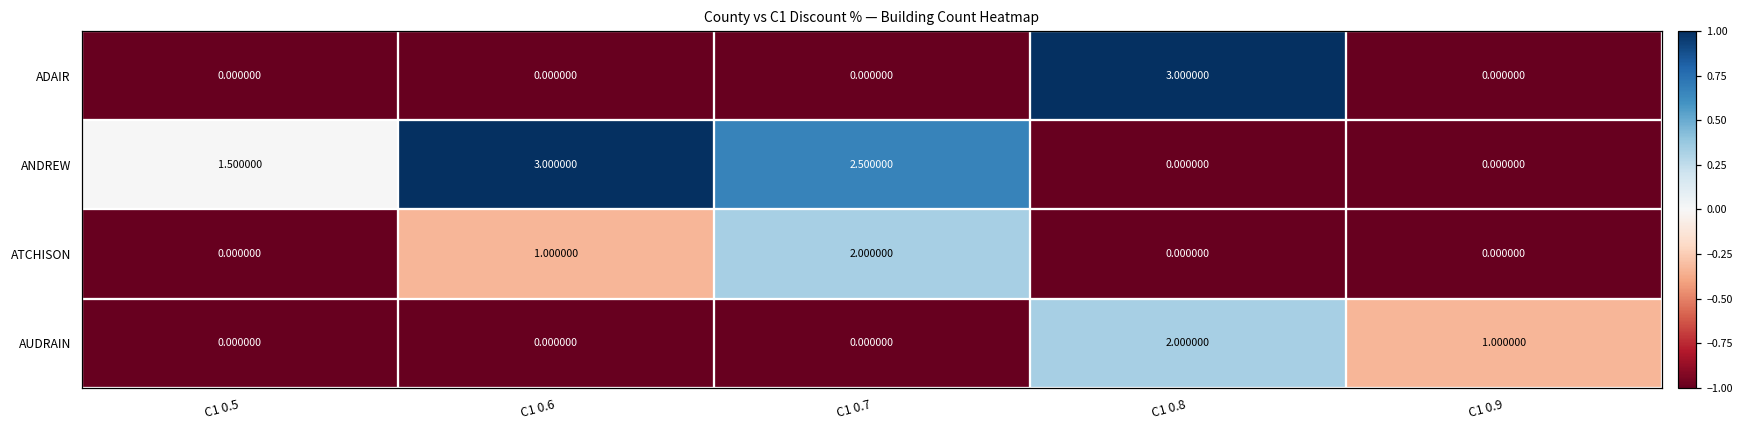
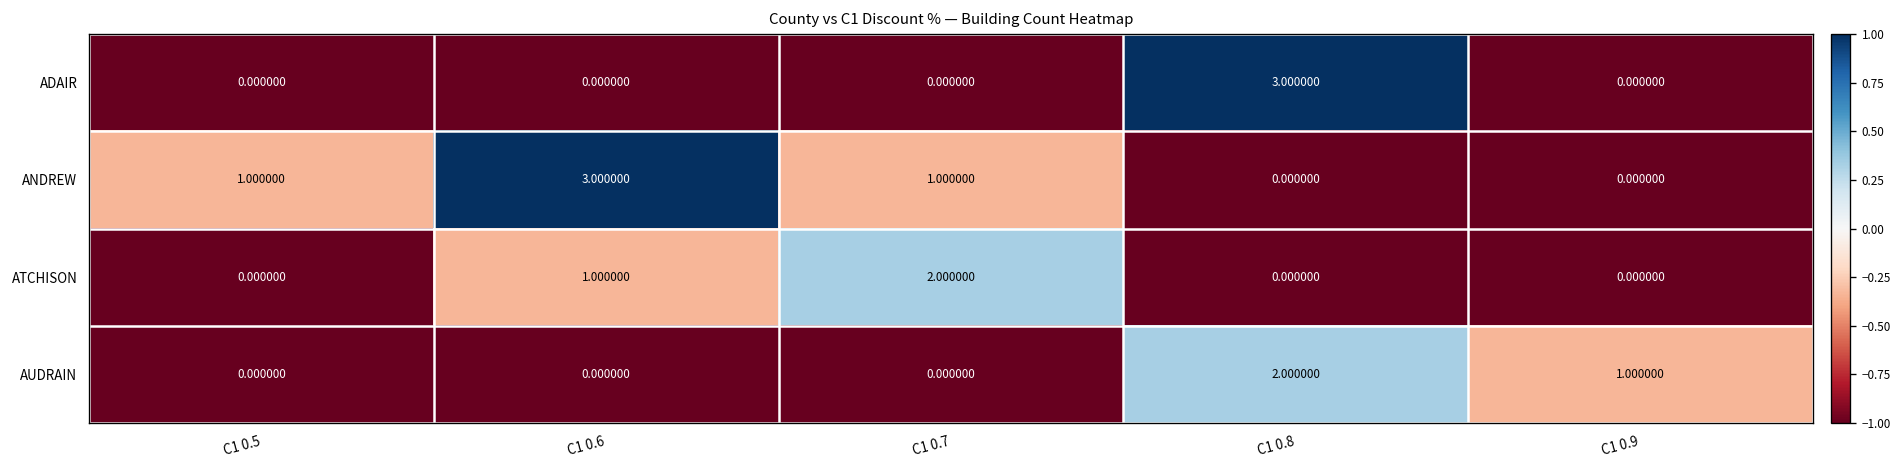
ANDREW, C1 0.5: 1.500000 -> 1.000000
ANDREW, C1 0.7: 2.500000 -> 1.000000
